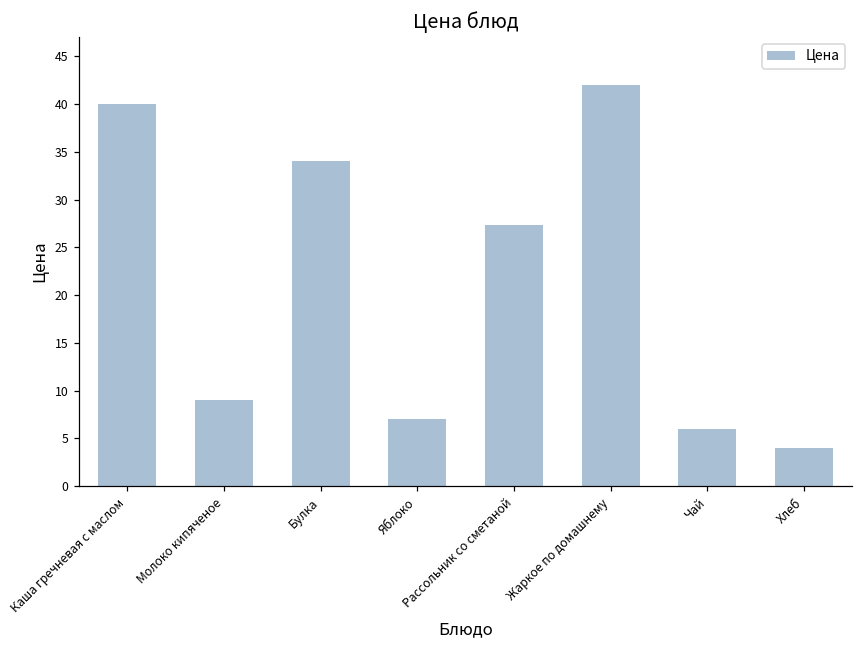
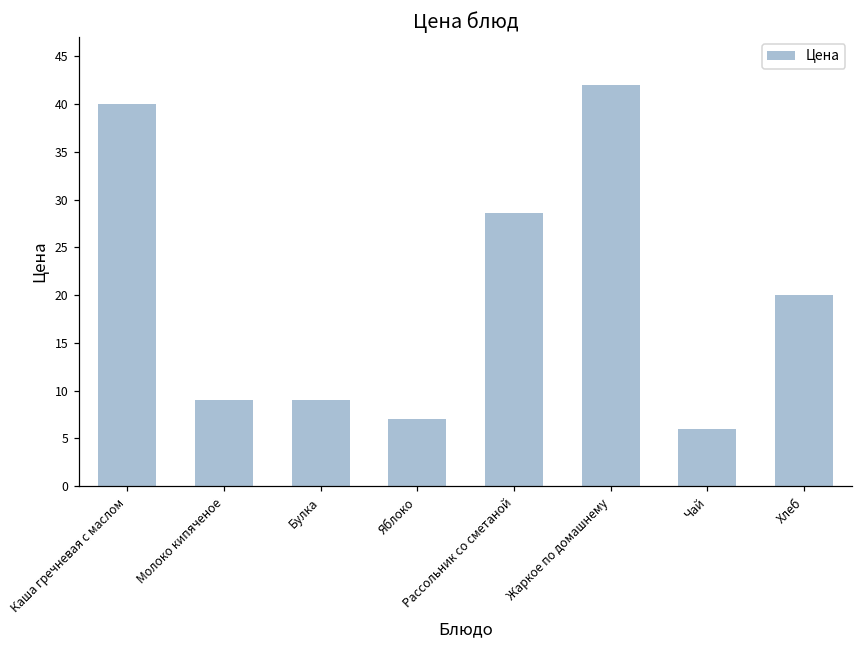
Булка: 34 -> 9
Рассольник со сметаной: 27 -> 29
Хлеб: 4 -> 20
